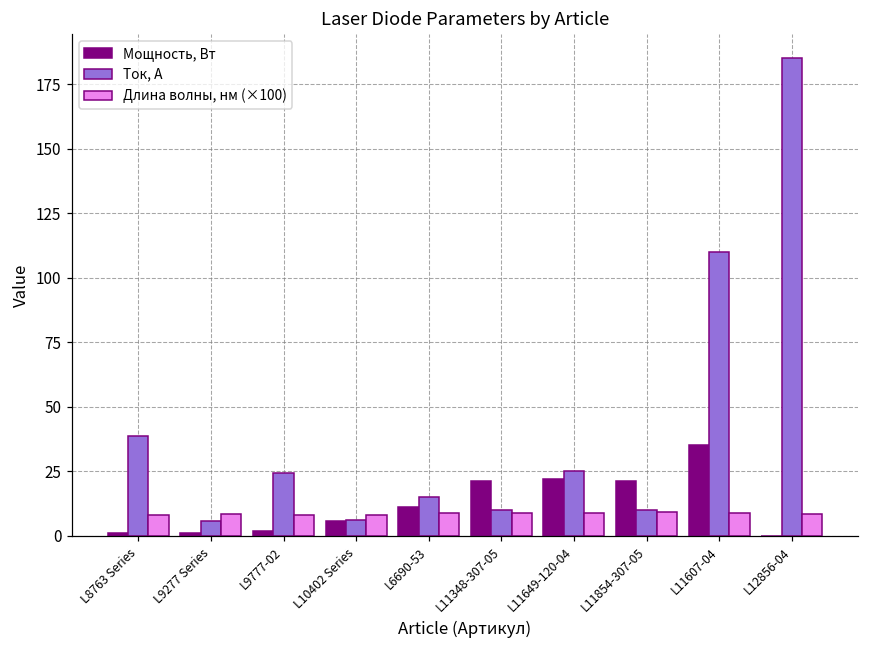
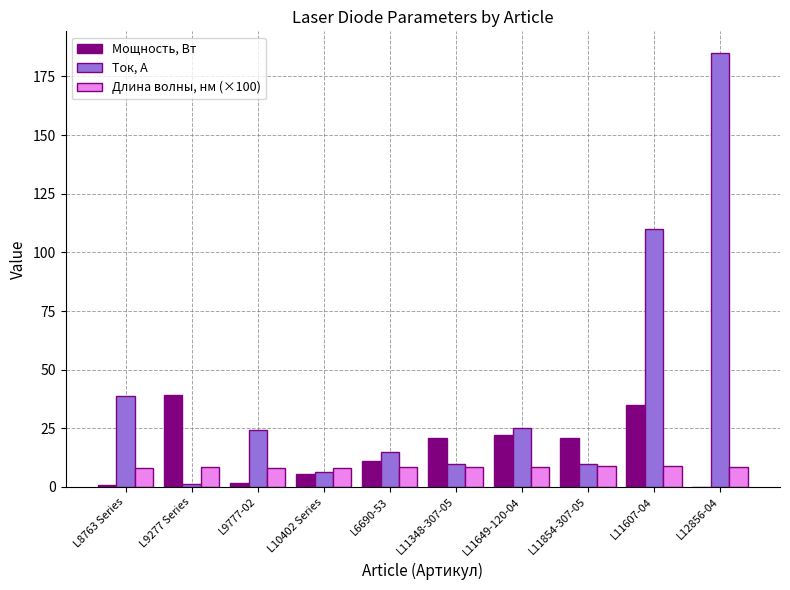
Мощность, Вт, L9277 Series: 1 -> 39
Ток, А, L9277 Series: 6 -> 1
